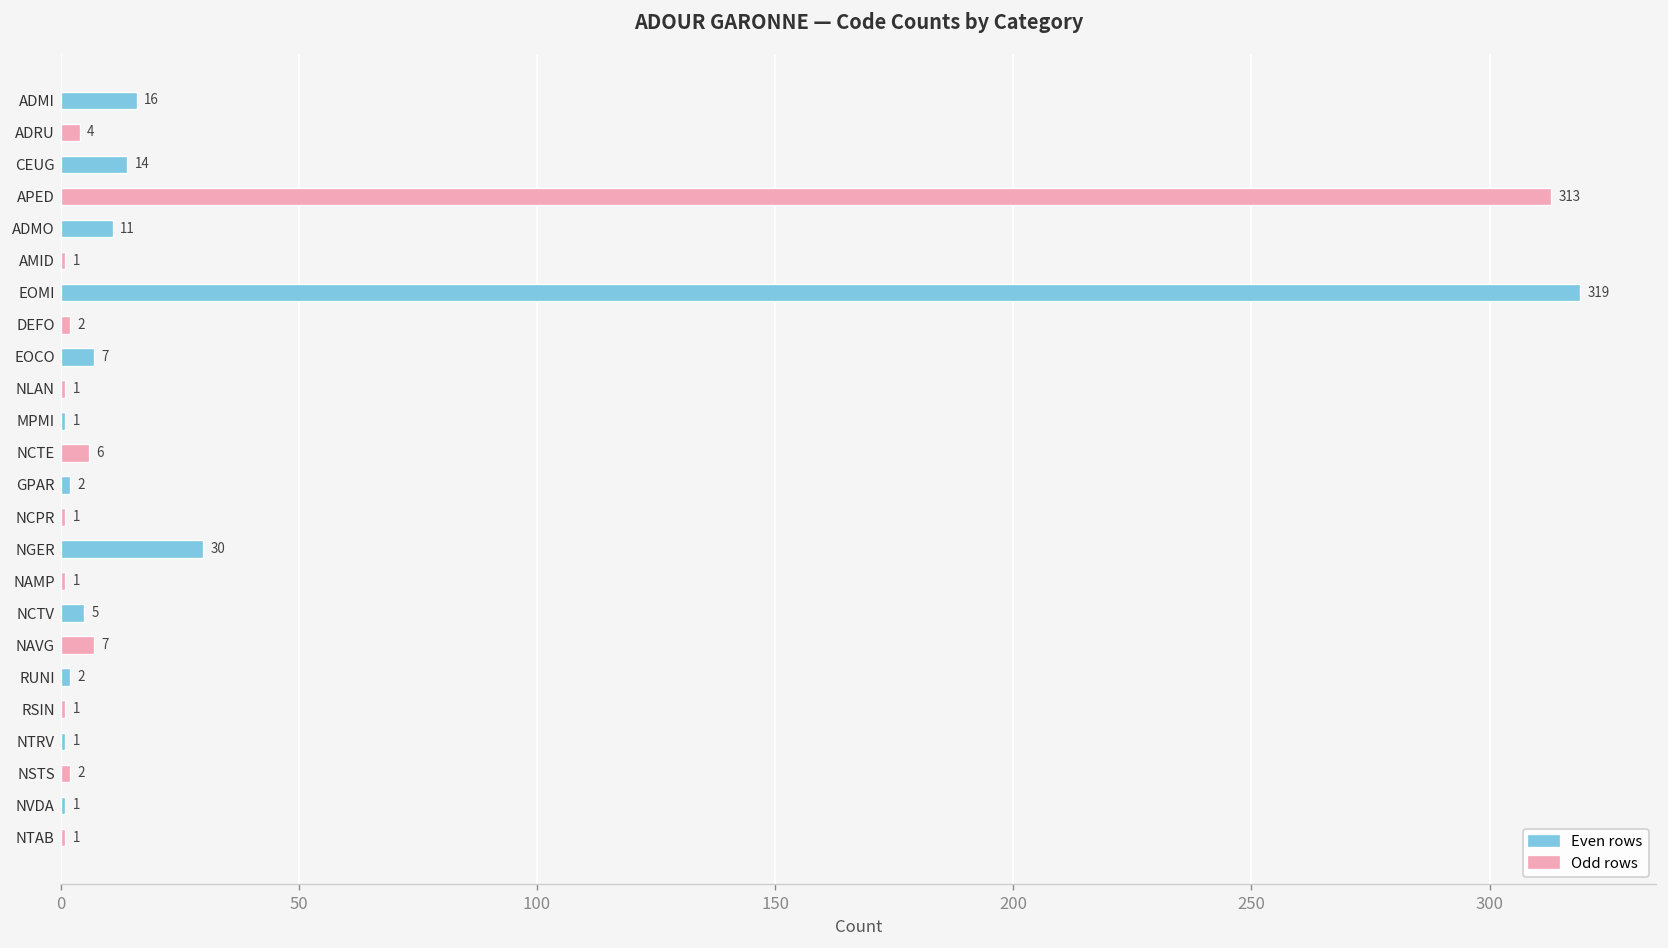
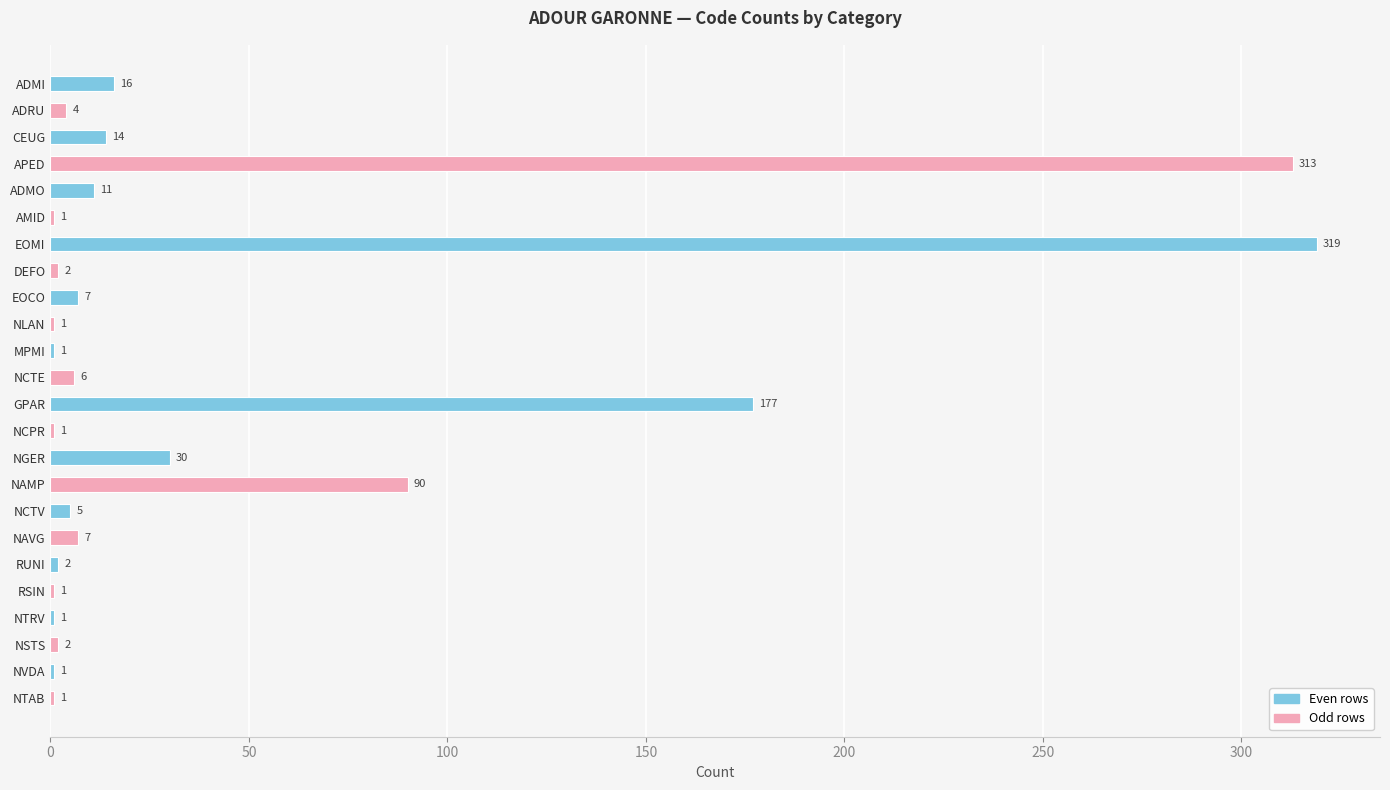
GPAR: 2 -> 177
NAMP: 1 -> 90
